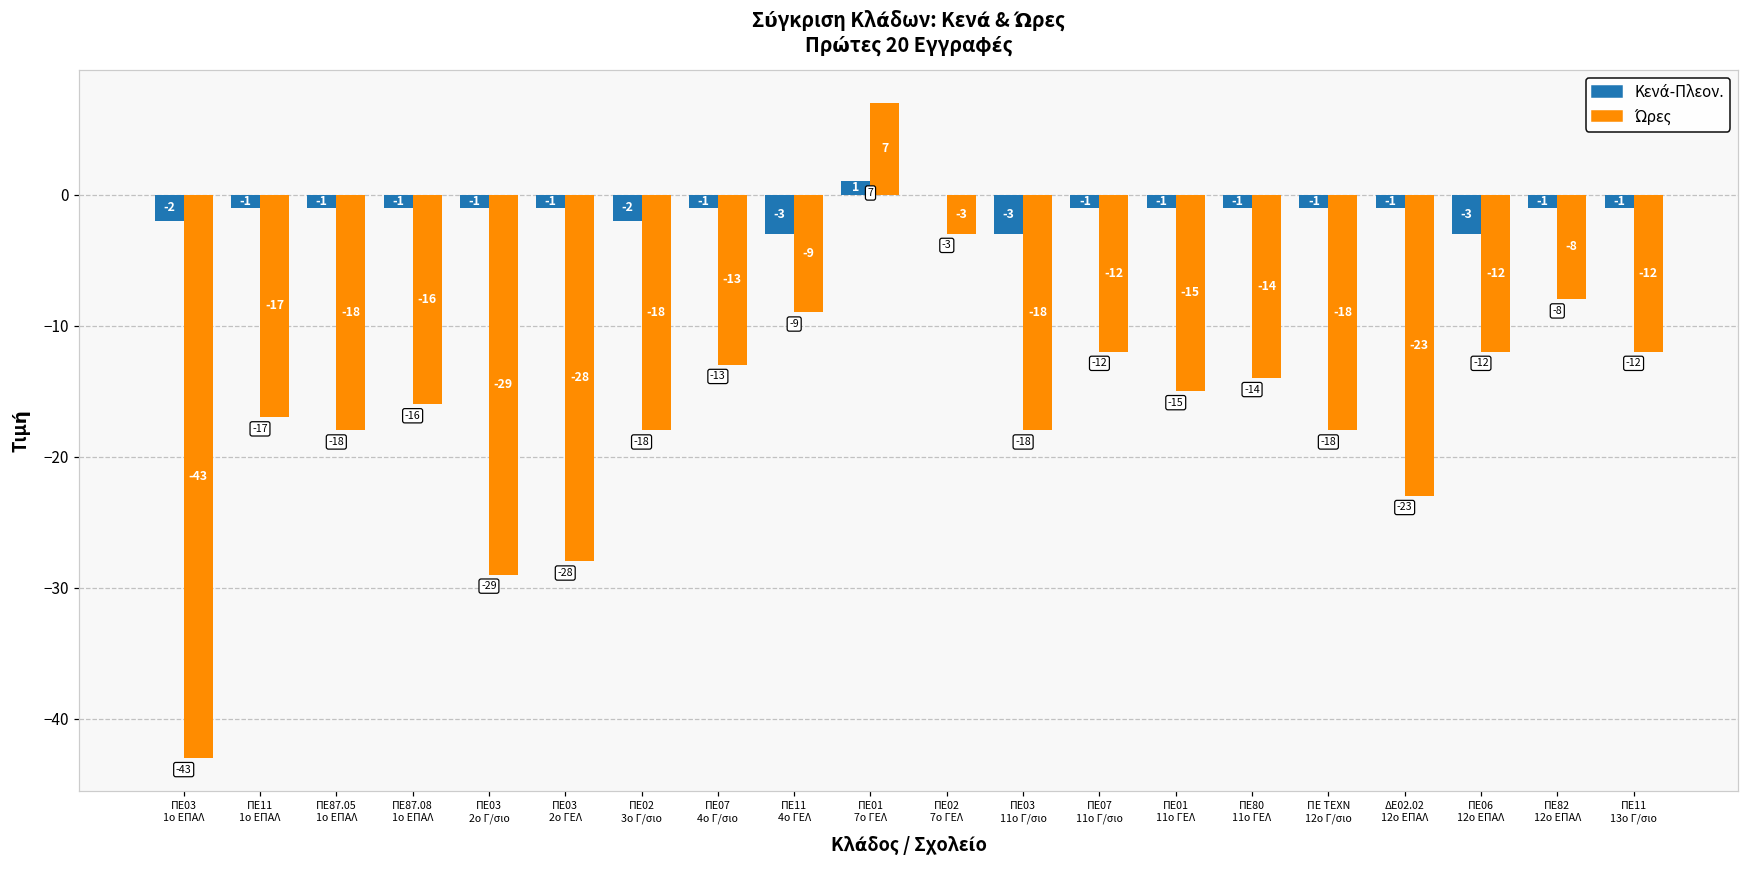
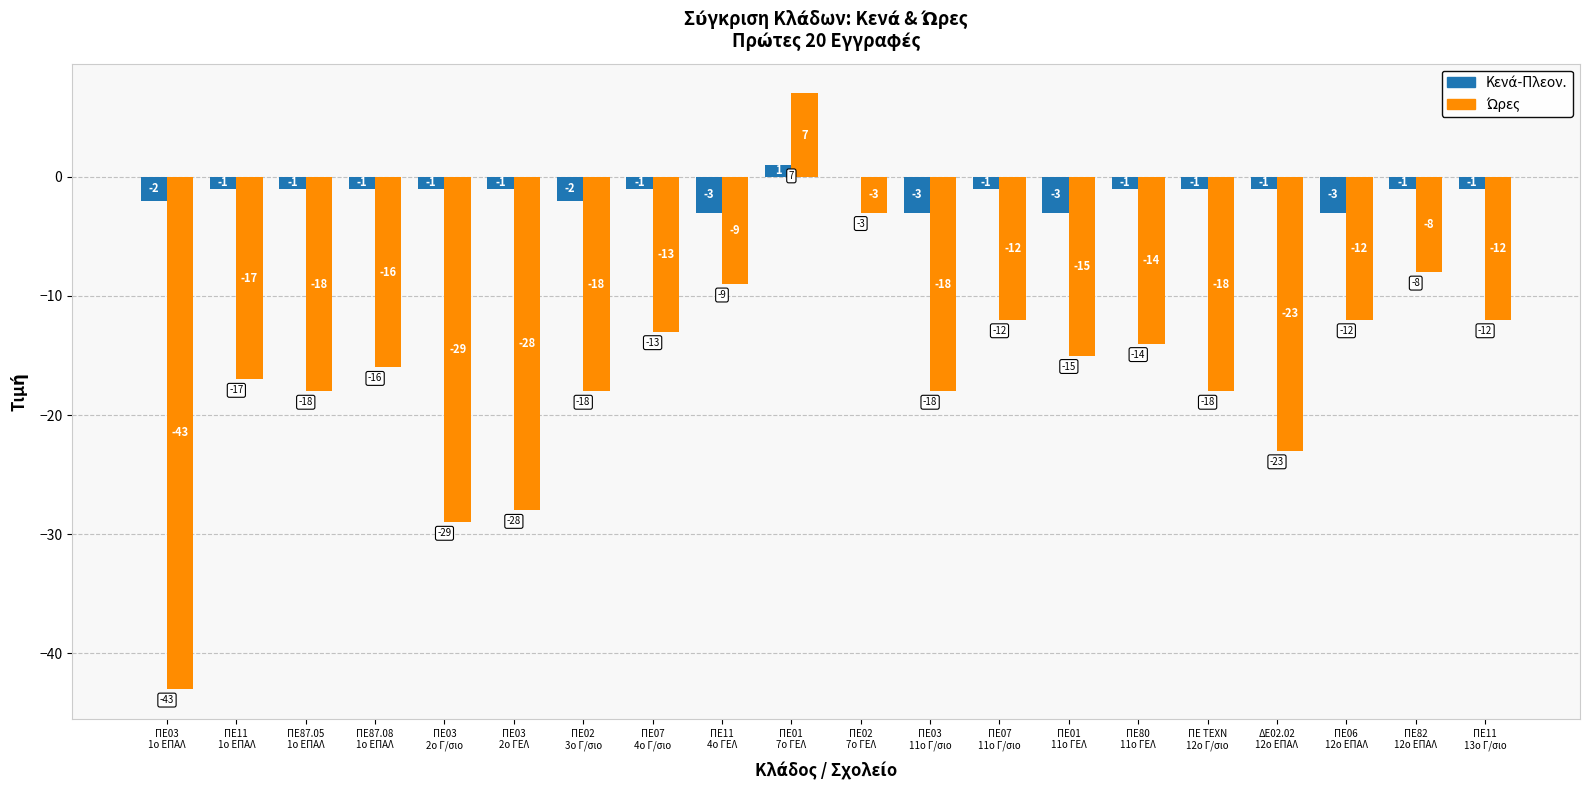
Κενά-Πλεον., ΠΕ01 11ο ΓΕΛ: -1 -> -3
